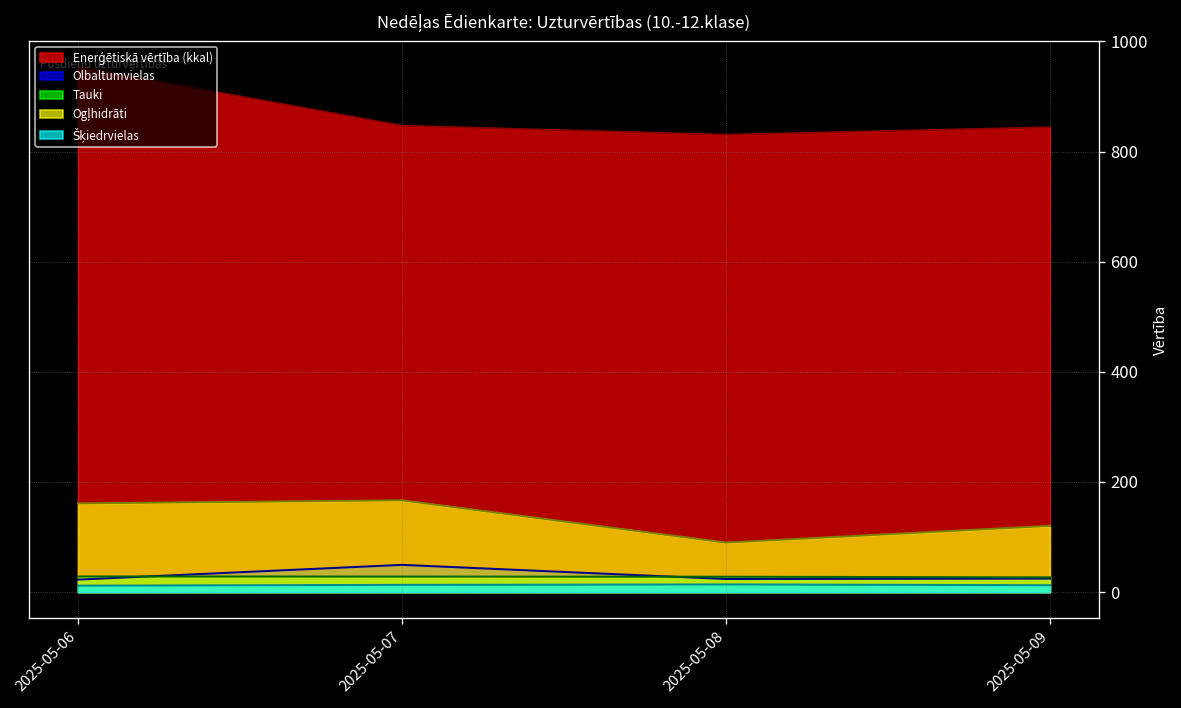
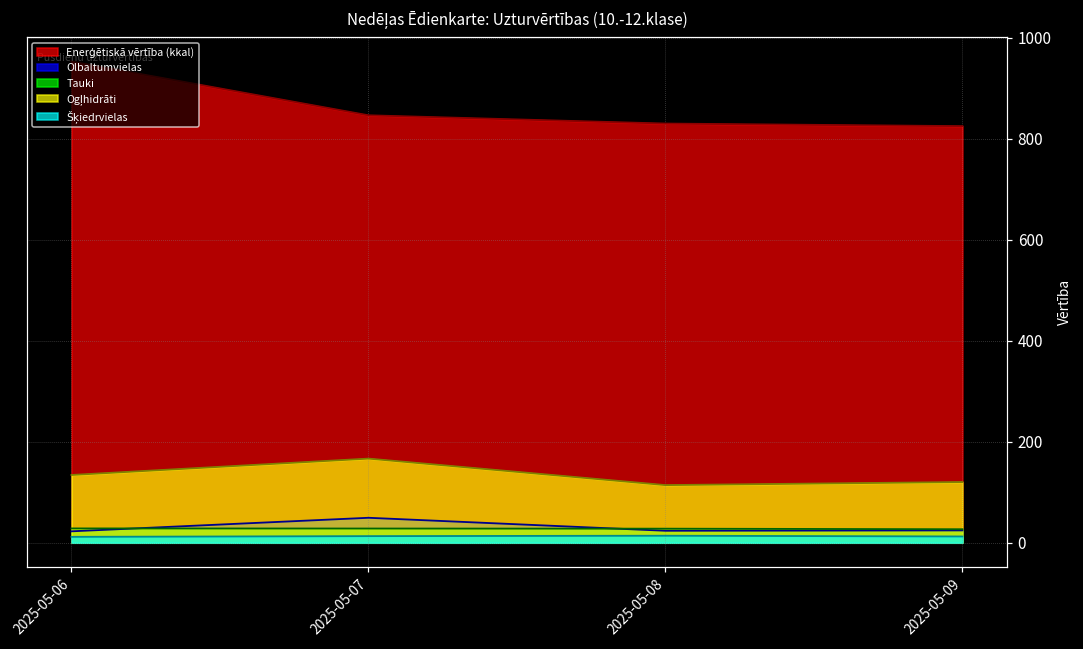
Ogļhidrāti, 2025-05-06: 160 -> 130
Ogļhidrāti, 2025-05-08: 90 -> 110
Enerģētiskā vērtība (kkal), 2025-05-09: 840 -> 830
